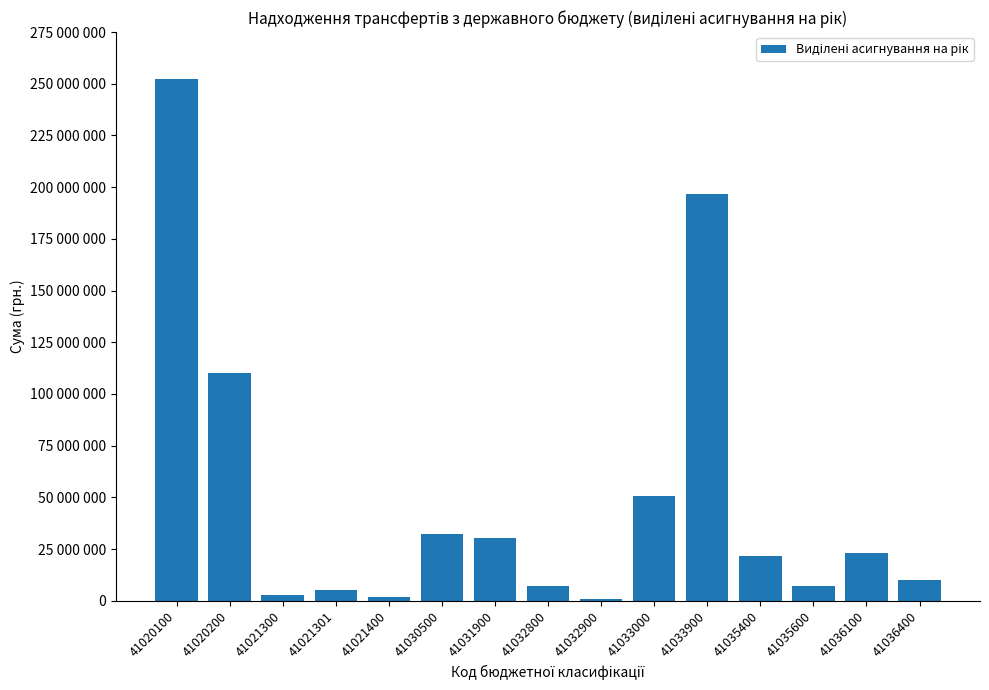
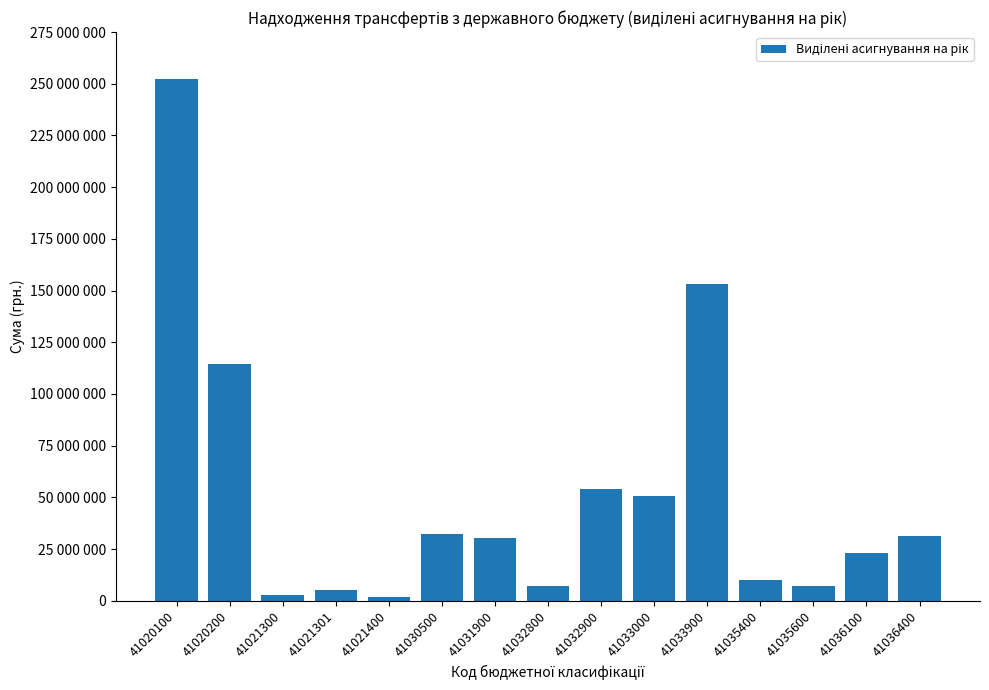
41020200: 110000000 -> 114000000
41032900: 1000000 -> 54000000
41033900: 197000000 -> 153000000
41035400: 22000000 -> 10000000
41036400: 10000000 -> 31000000
